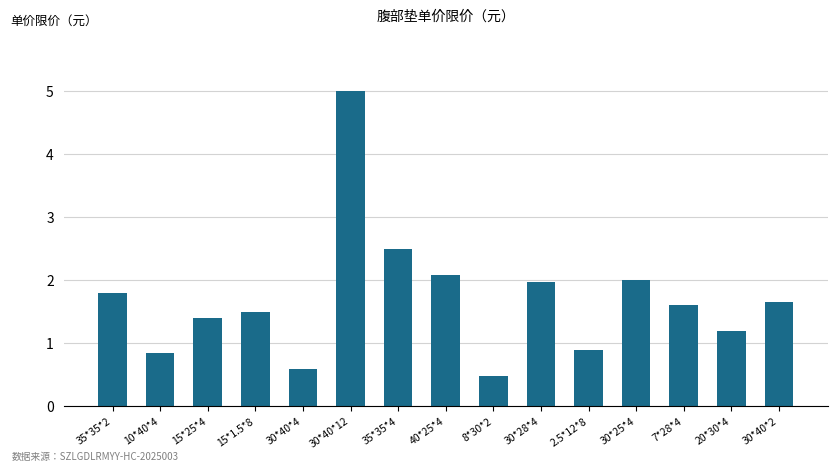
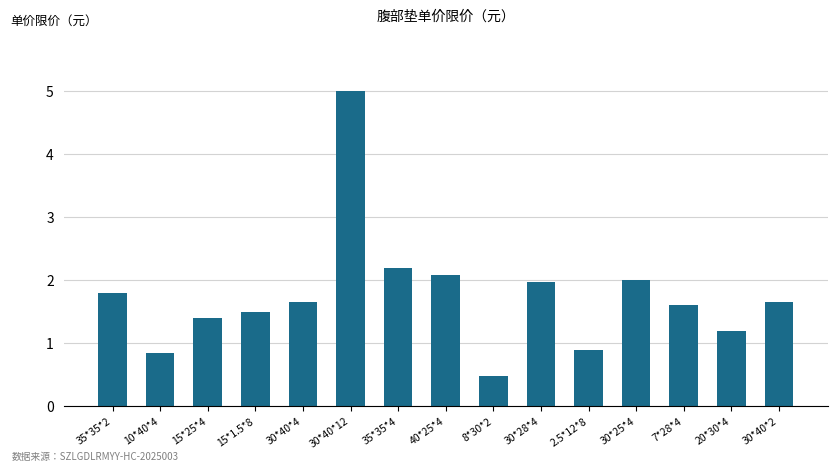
30*40*4: 0.6 -> 1.7
35*35*4: 2.5 -> 2.2
